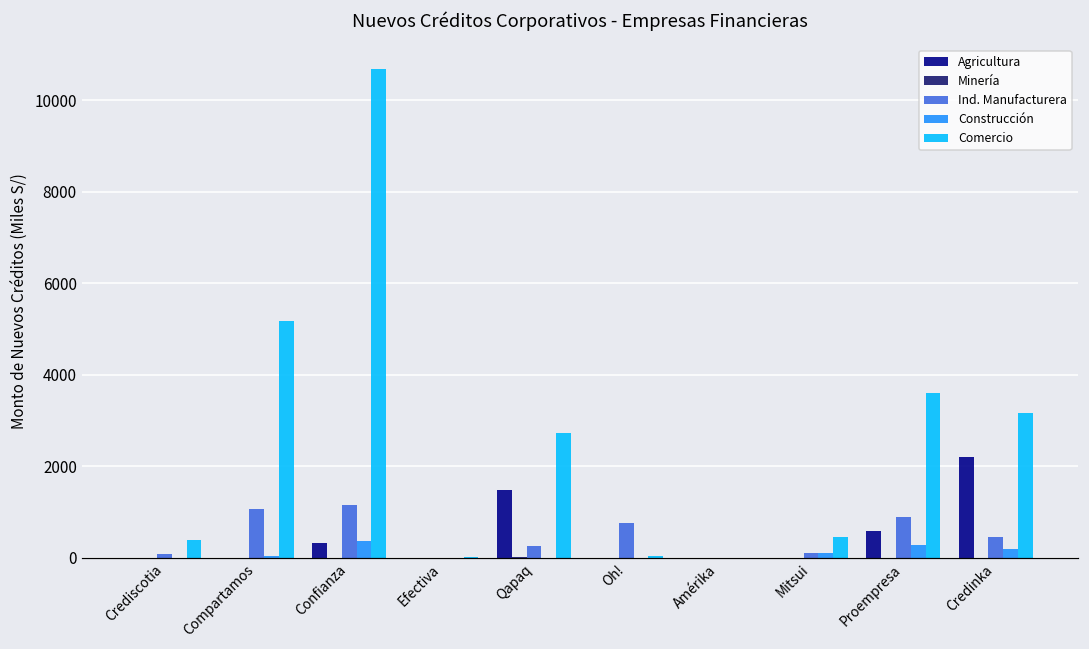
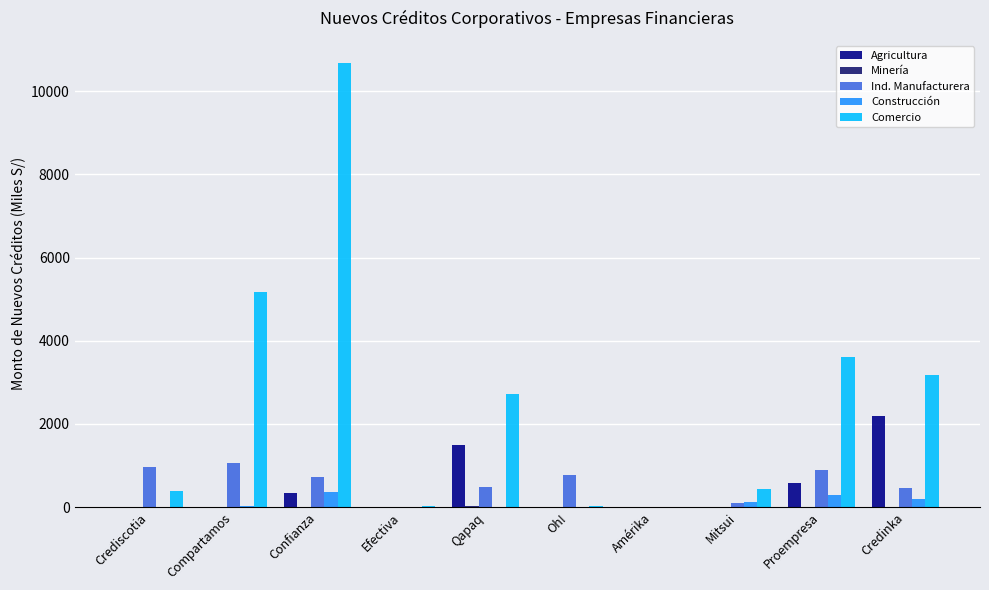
Ind. Manufacturera, Crediscotia: 100 -> 1000
Ind. Manufacturera, Confianza: 1200 -> 700
Ind. Manufacturera, Qapaq: 300 -> 500
